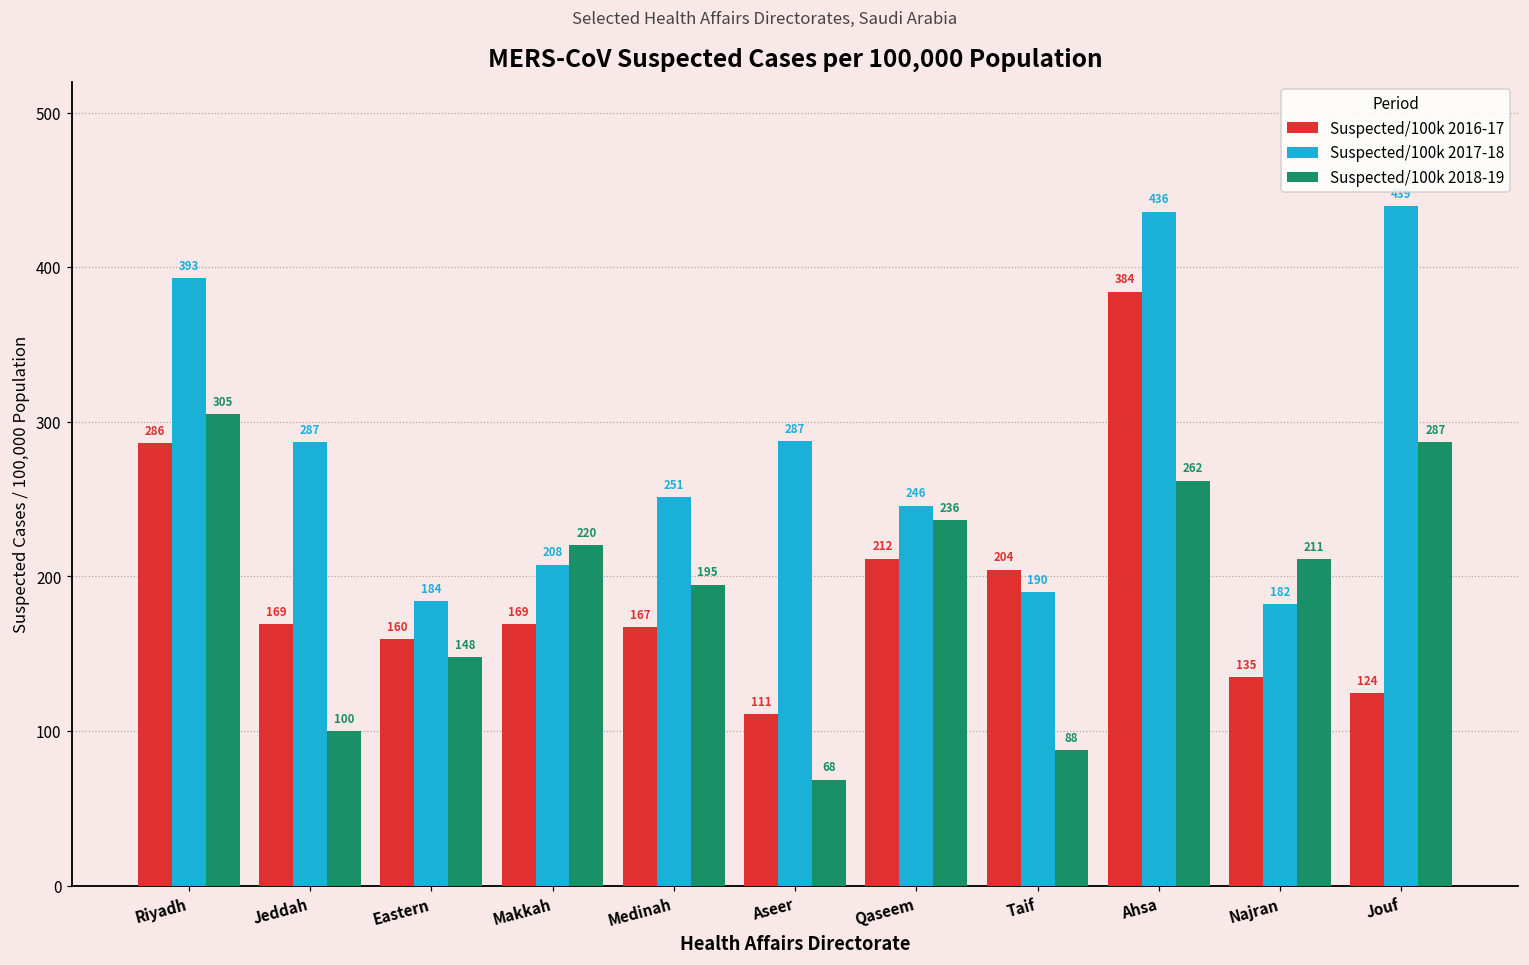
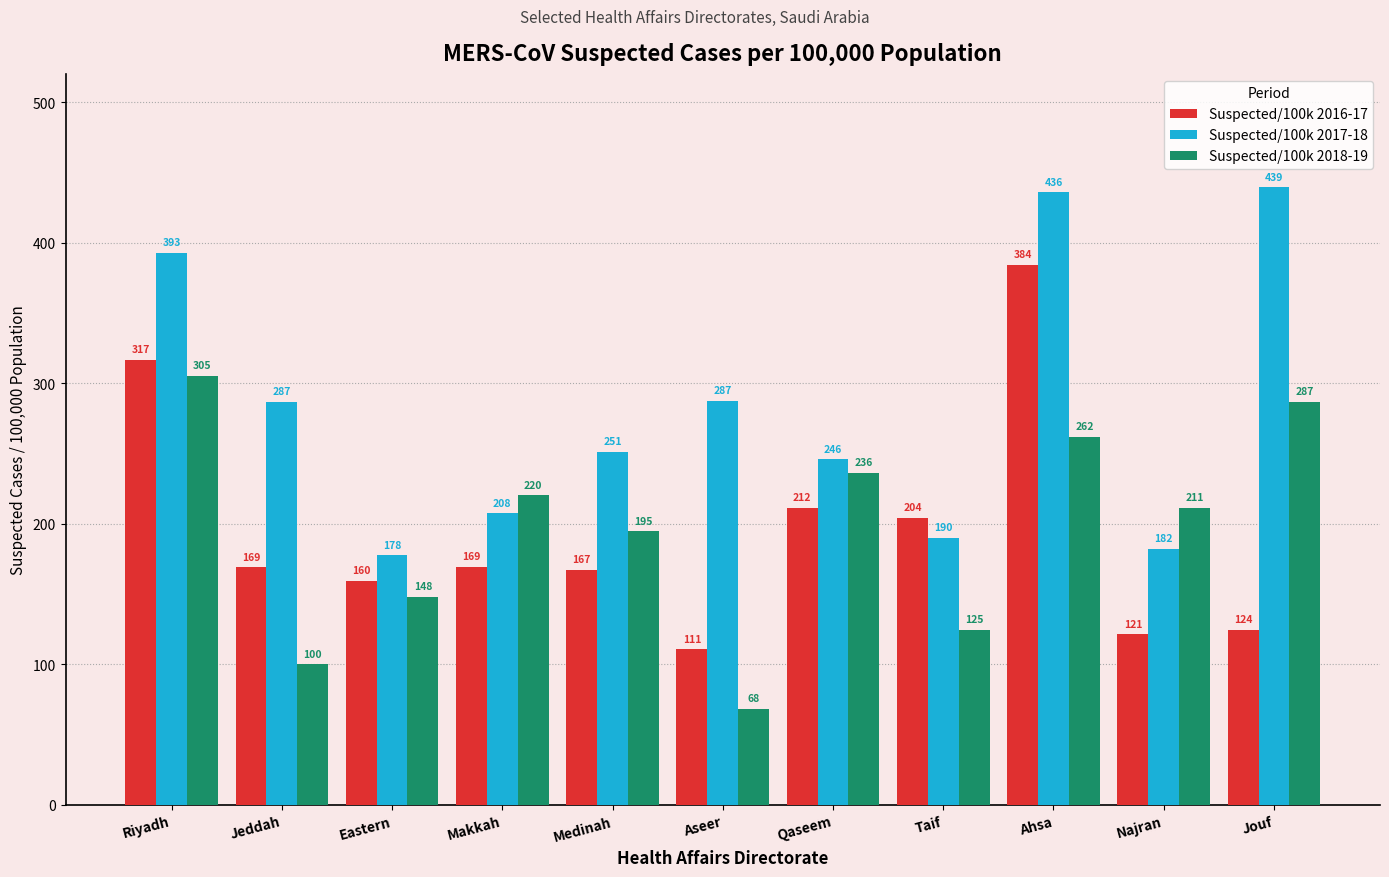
Suspected/100k 2016-17, Riyadh: 286 -> 317
Suspected/100k 2017-18, Eastern: 184 -> 178
Suspected/100k 2018-19, Taif: 88 -> 125
Suspected/100k 2016-17, Najran: 135 -> 121
